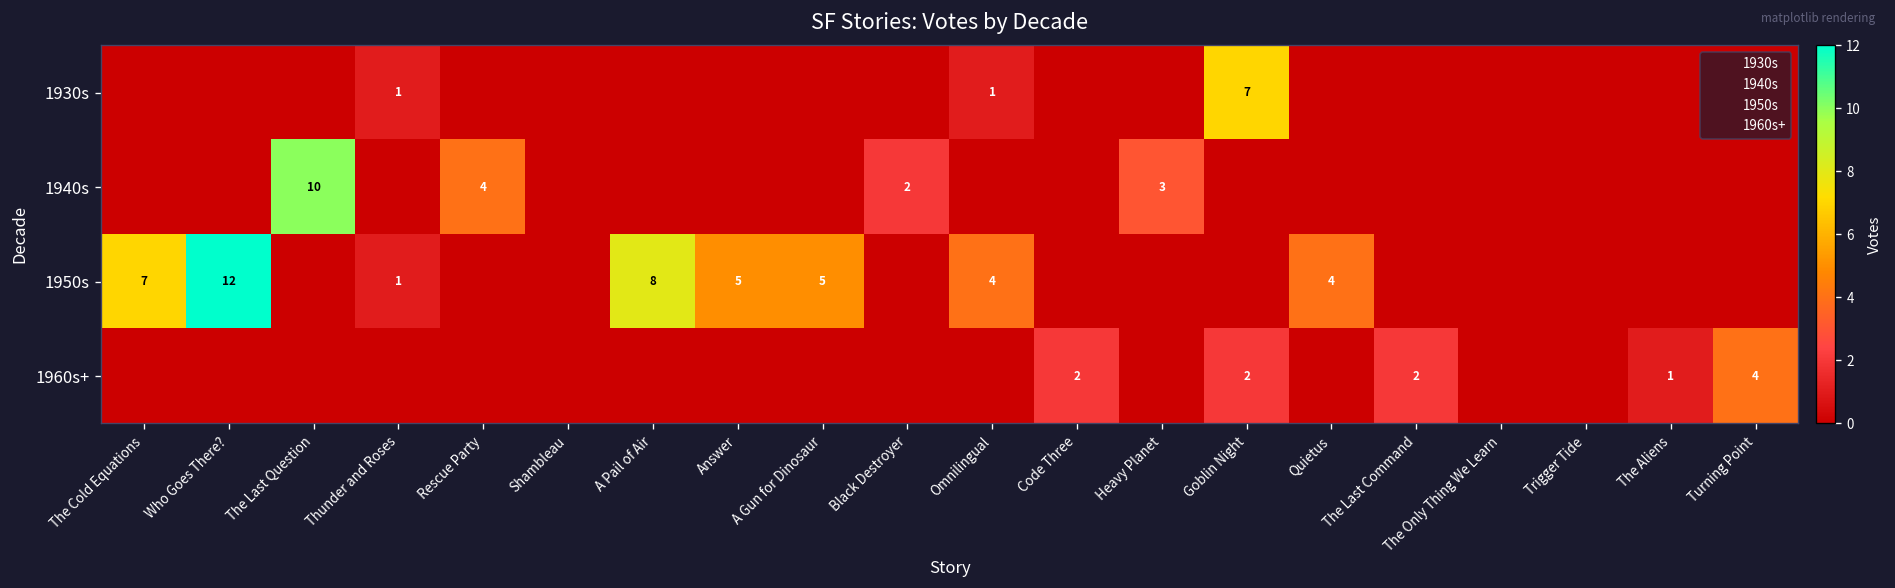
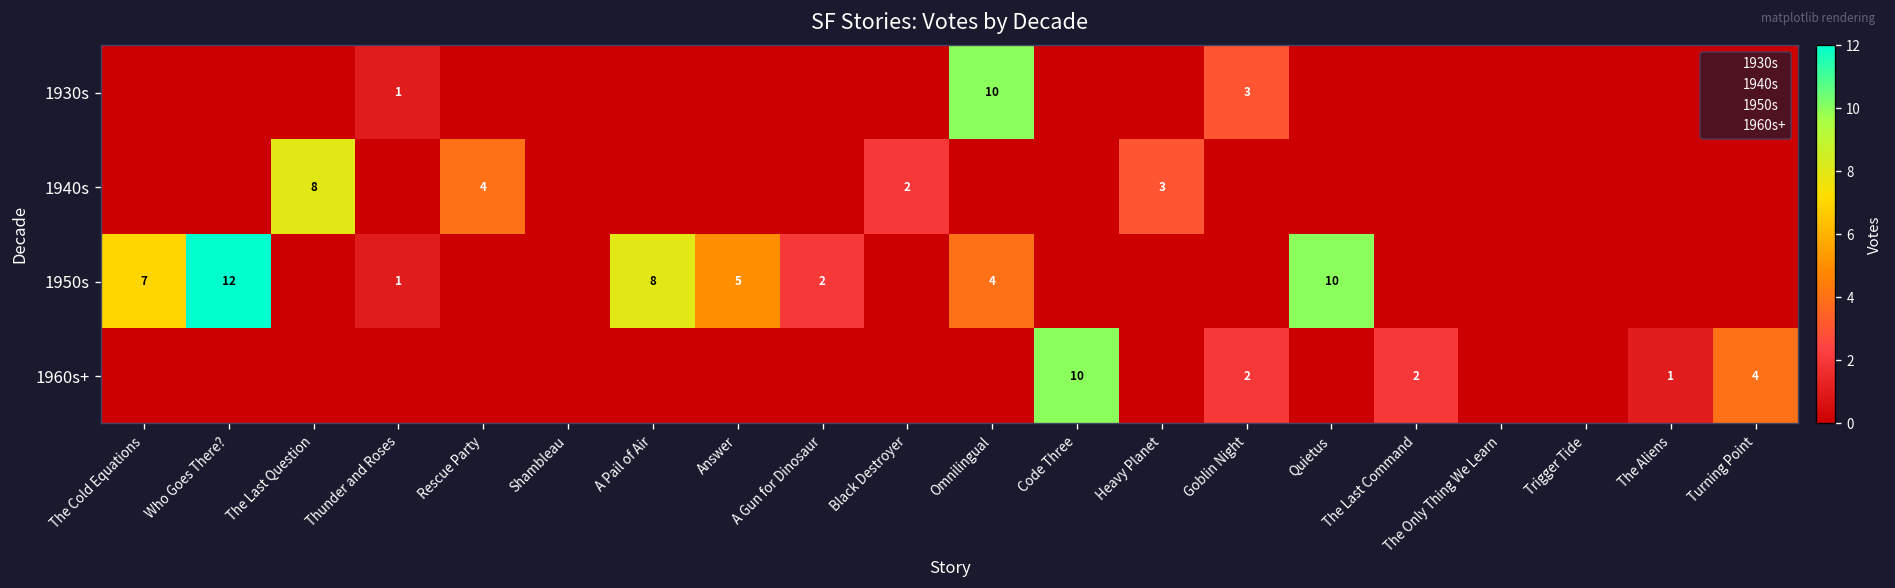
1930s, Omnilingual: 1 -> 10
1930s, Goblin Night: 7 -> 3
1940s, The Last Question: 10 -> 8
1950s, A Gun for Dinosaur: 5 -> 2
1950s, Quietus: 4 -> 10
1960s+, Code Three: 2 -> 10
